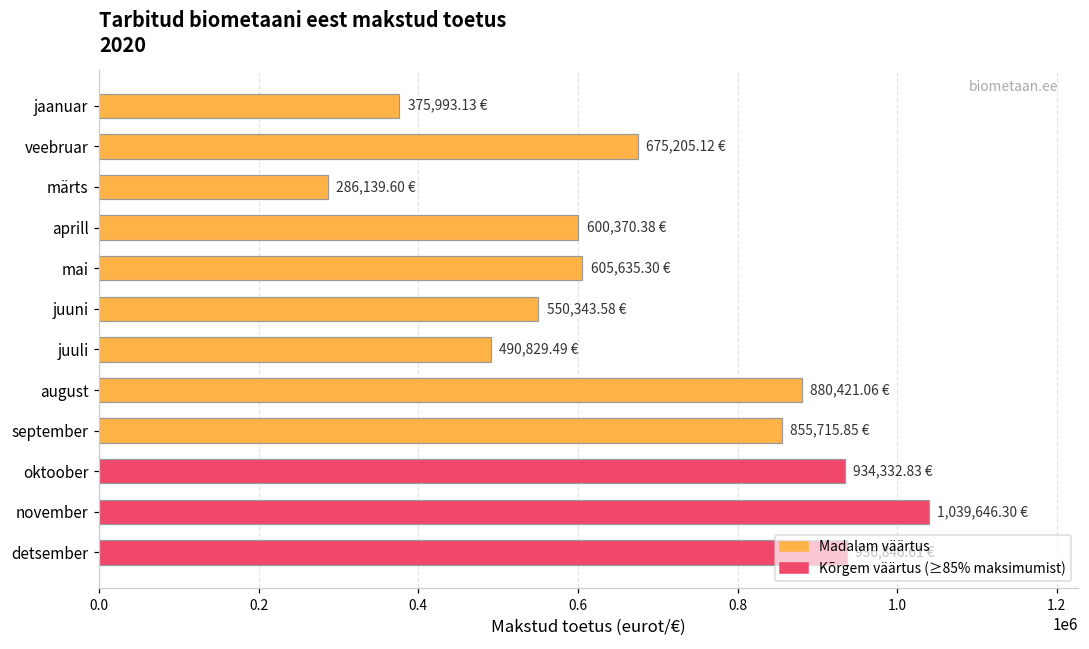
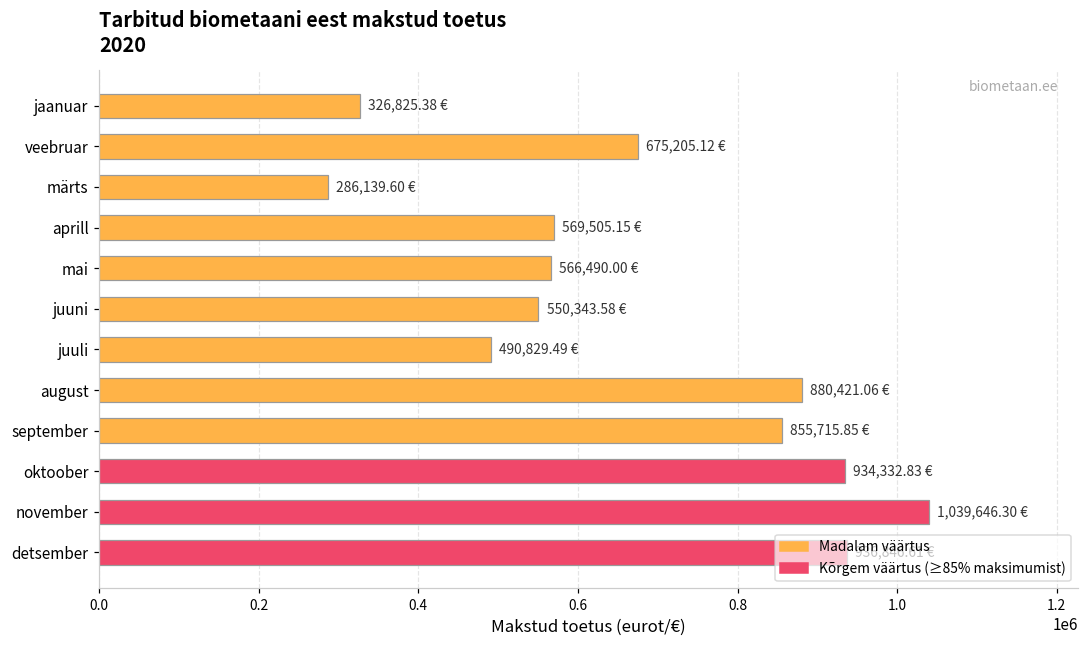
jaanuar: 375,993.13 -> 326,825.38
aprill: 600,370.38 -> 569,505.15
mai: 605,635.30 -> 566,490.00
